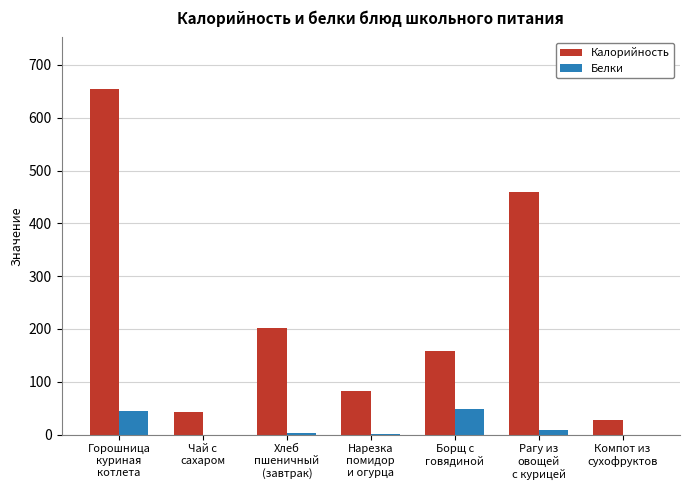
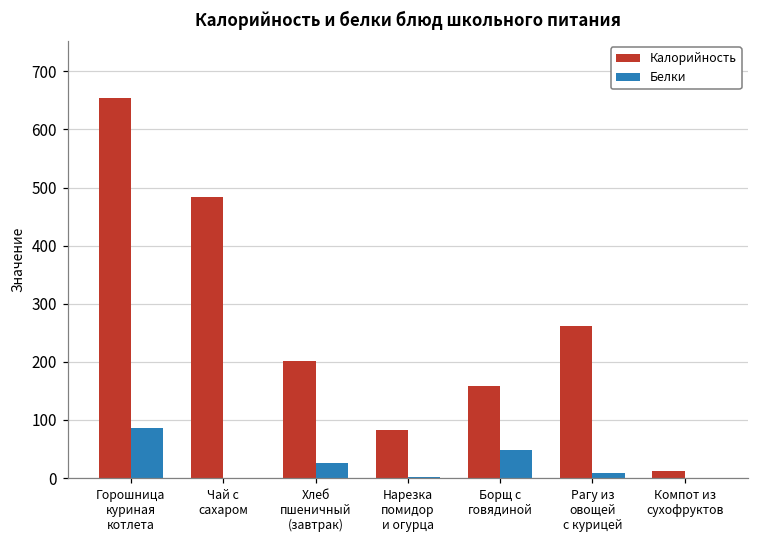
Белки, Горошница куриная котлета: 50 -> 90
Калорийность, Чай с сахаром: 40 -> 480
Белки, Хлеб пшеничный (завтрак): 0 -> 30
Калорийность, Рагу из овощей с курицей: 460 -> 260
Калорийность, Компот из сухофруктов: 30 -> 10
